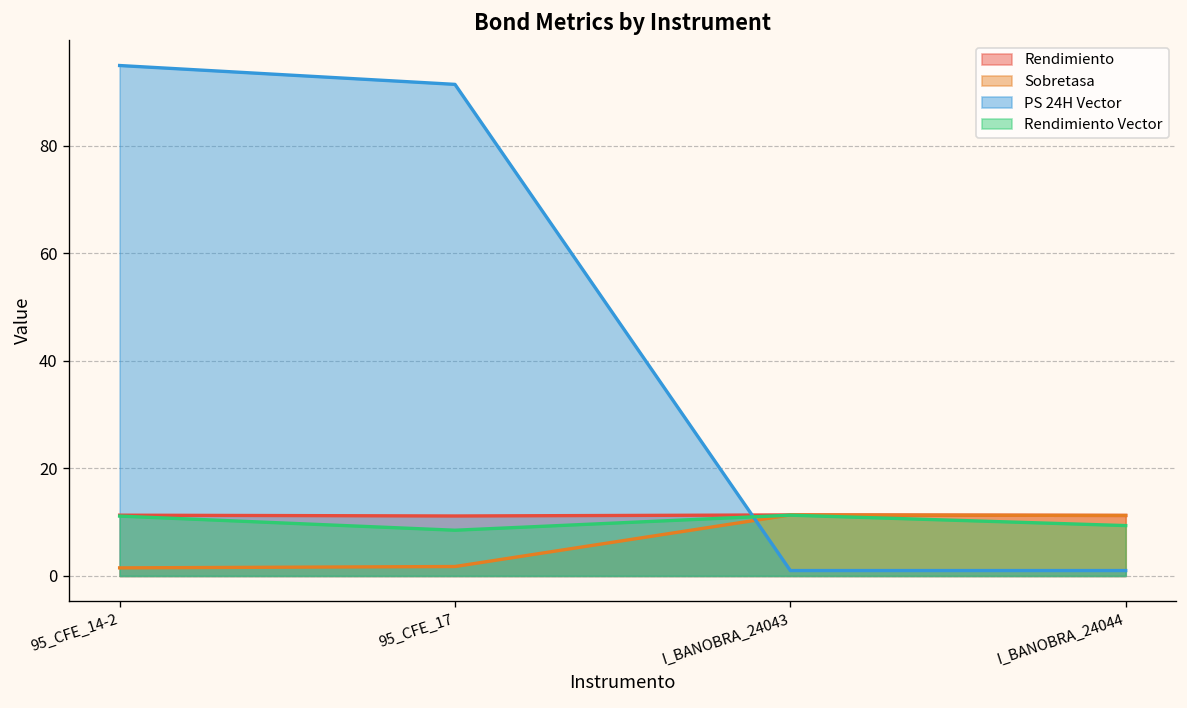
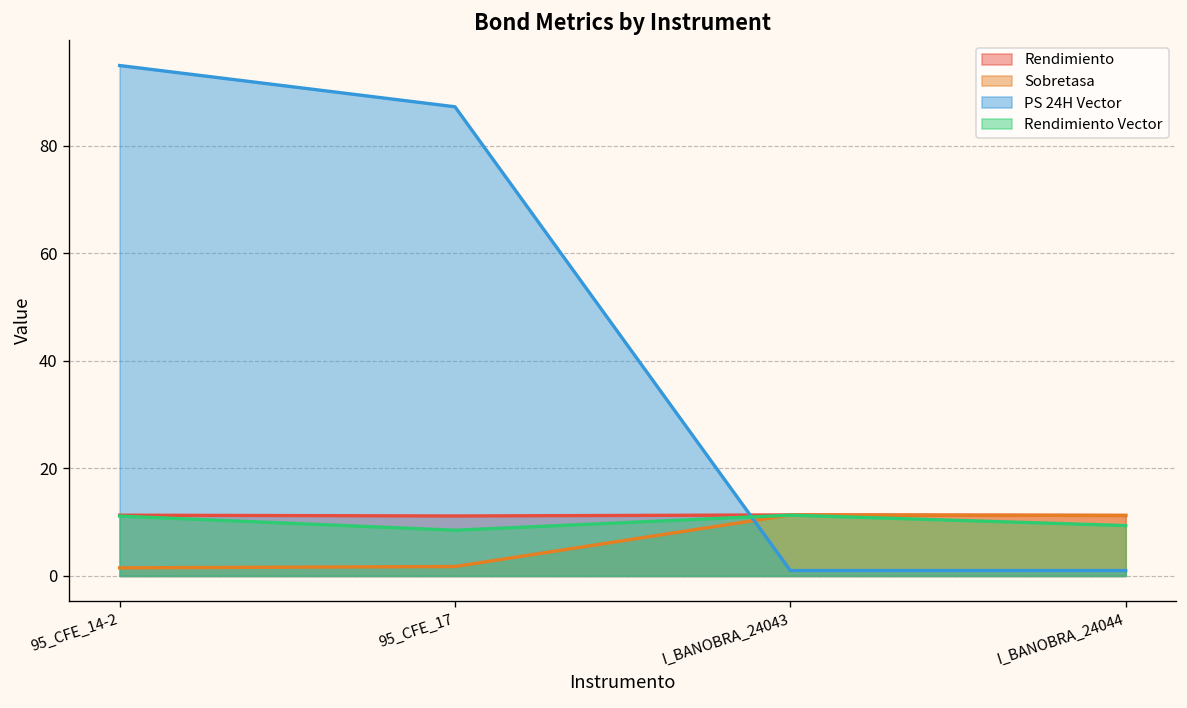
PS 24H Vector, 95_CFE_17: 91 -> 87
